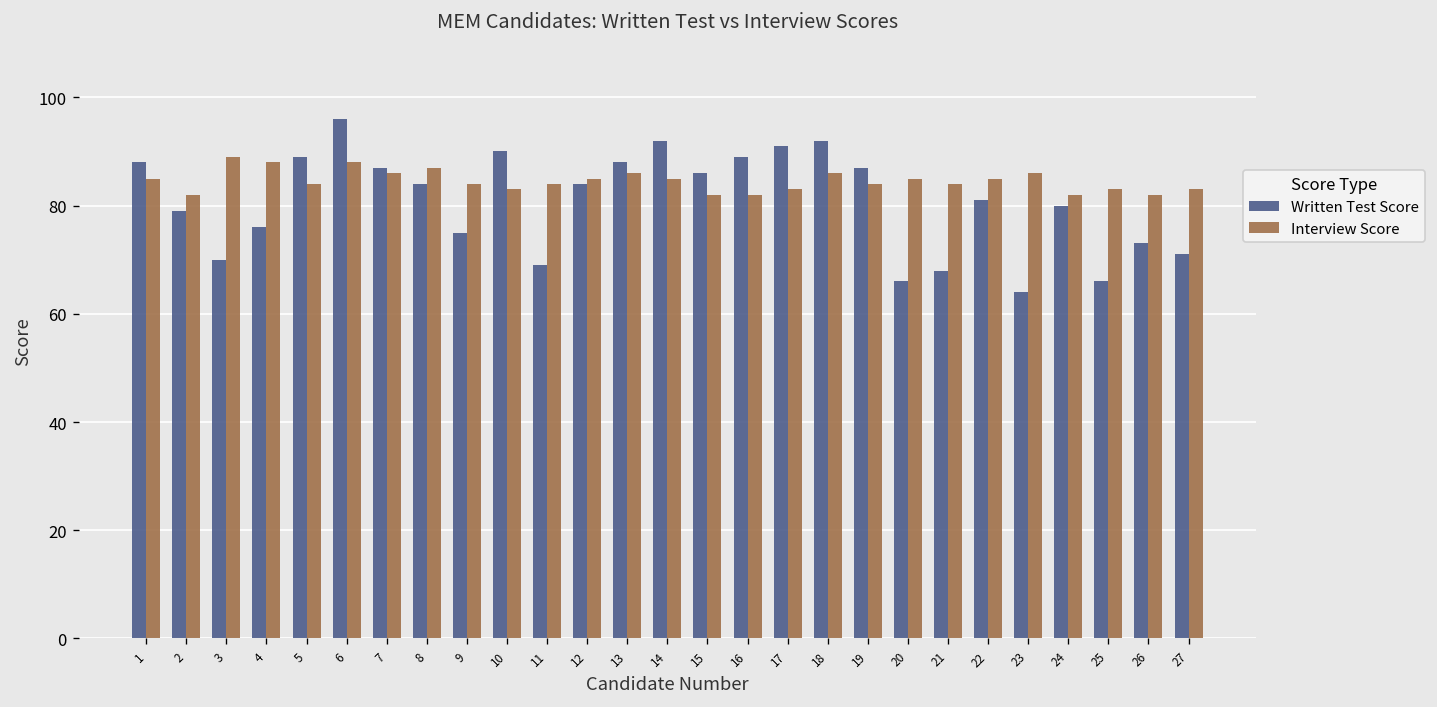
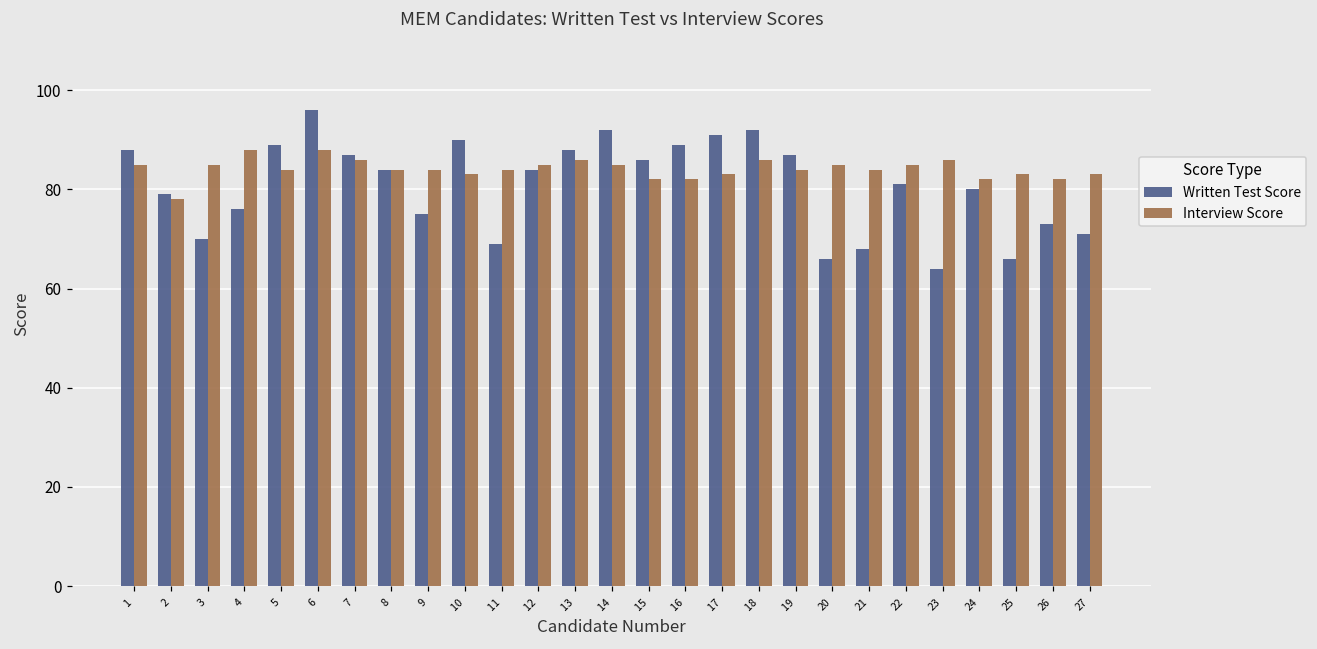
Interview Score, 2: 82 -> 78
Interview Score, 3: 89 -> 85
Interview Score, 8: 87 -> 84
